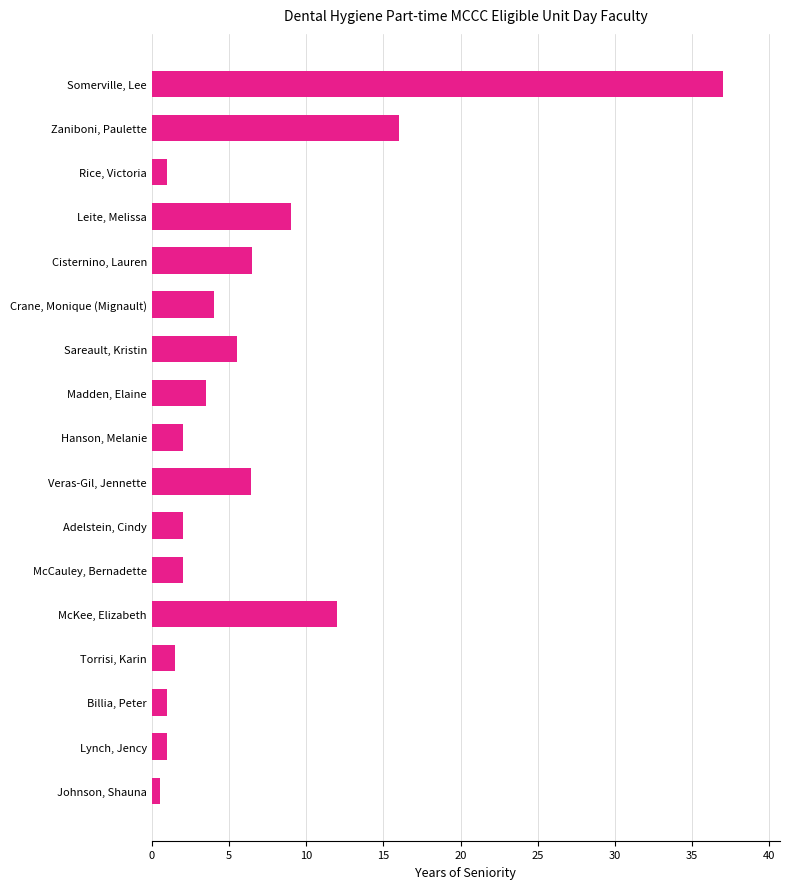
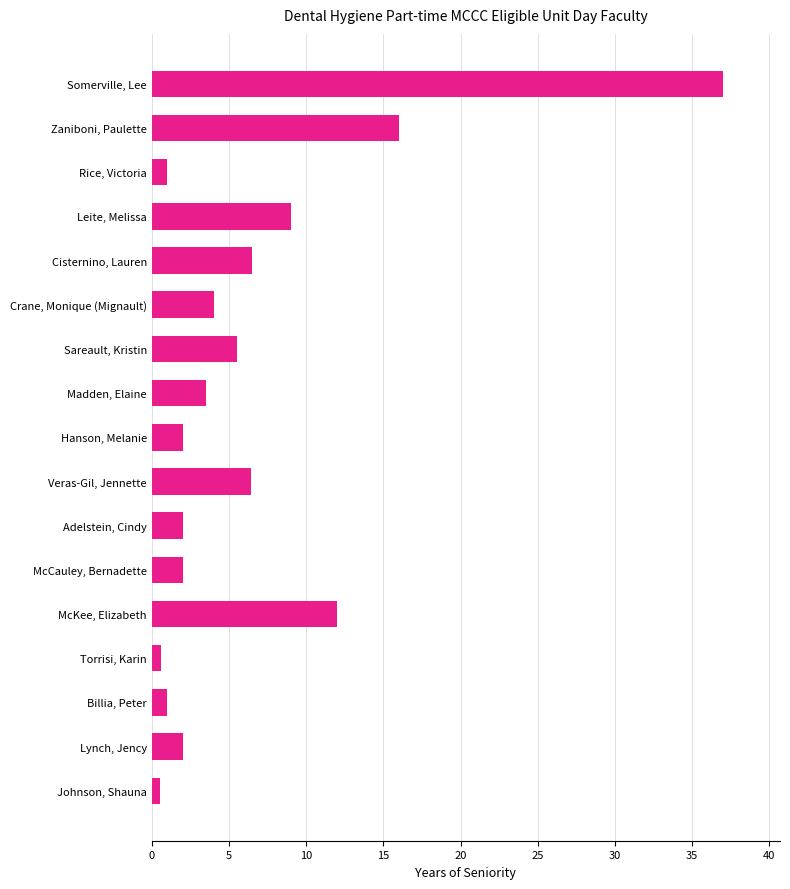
Torrisi, Karin: 1.5 -> 0.6
Lynch, Jency: 1 -> 2
